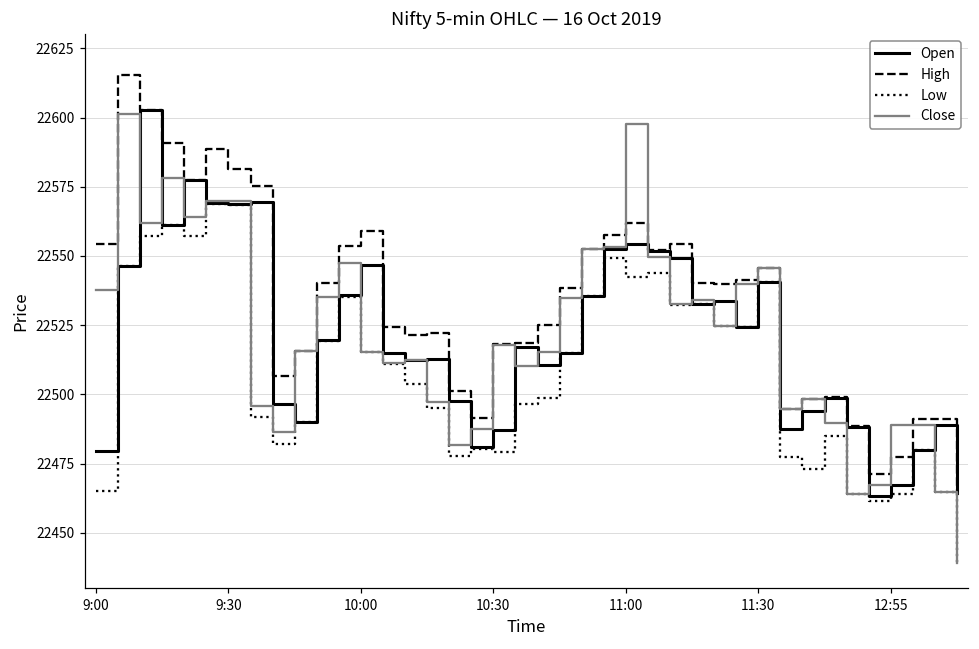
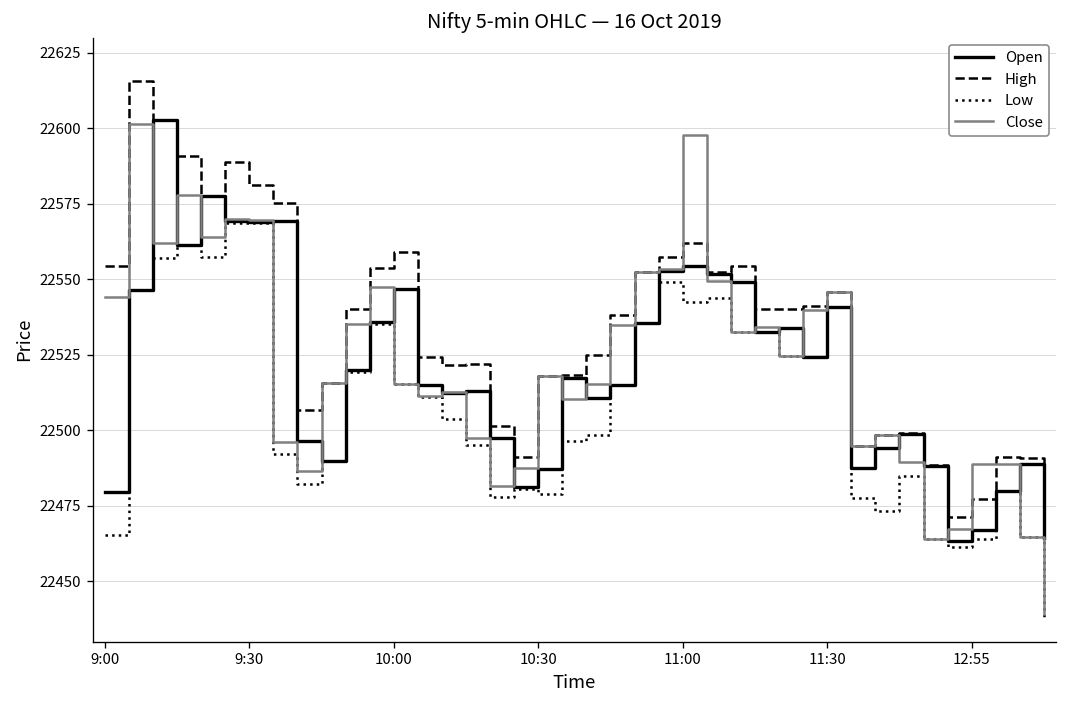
Close, 9:00: 22538 -> 22544
